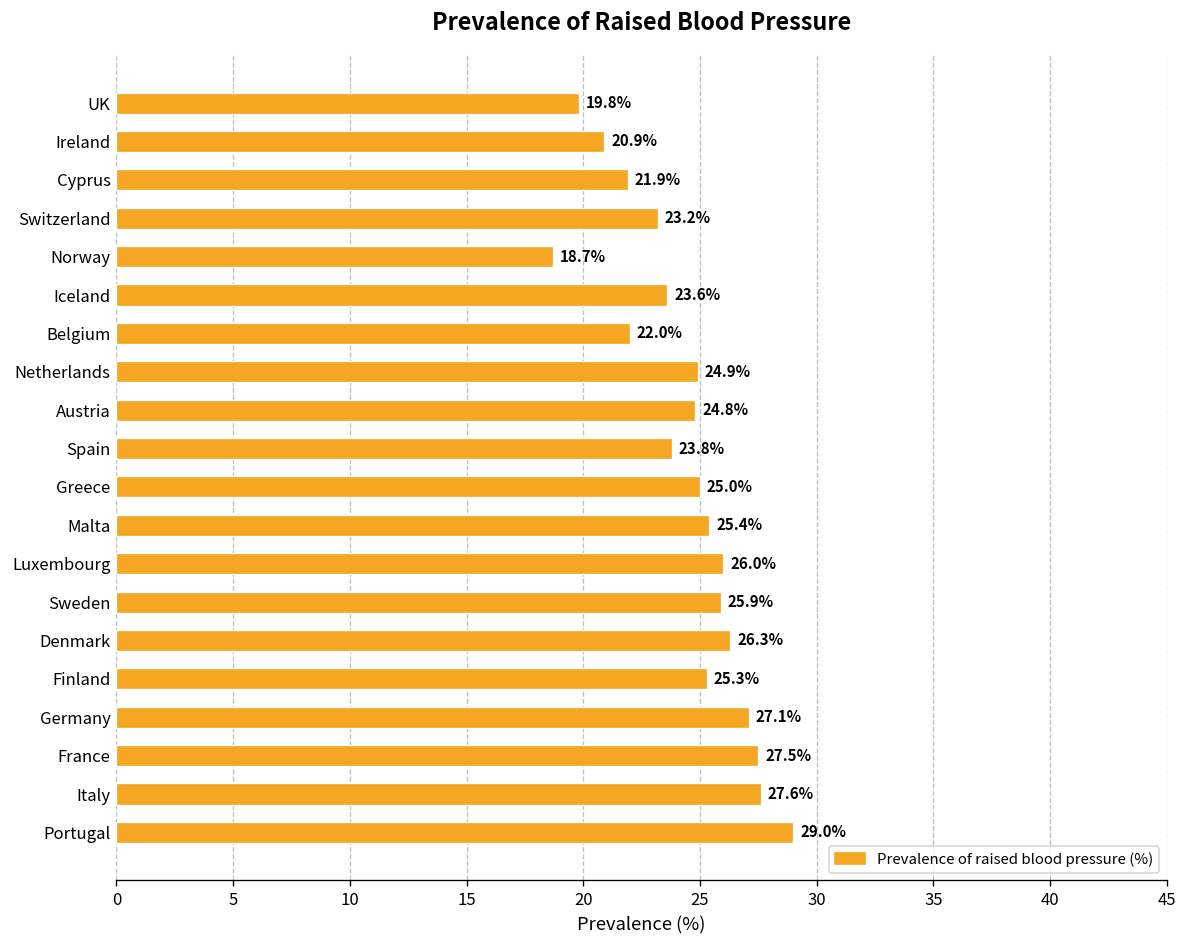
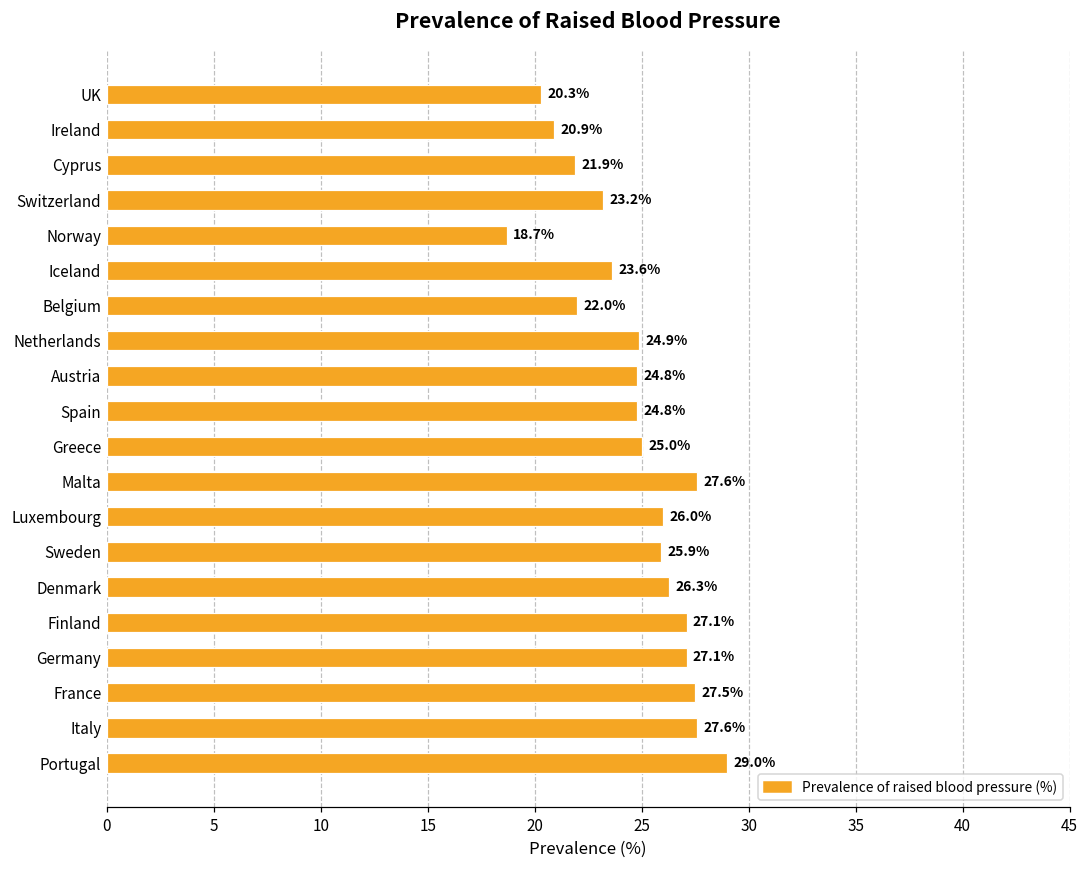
UK: 19.8% -> 20.3%
Spain: 23.8% -> 24.8%
Malta: 25.4% -> 27.6%
Finland: 25.3% -> 27.1%
